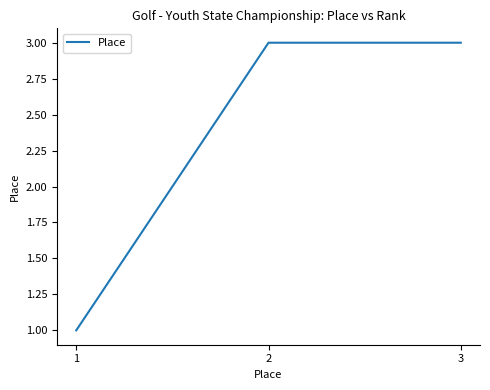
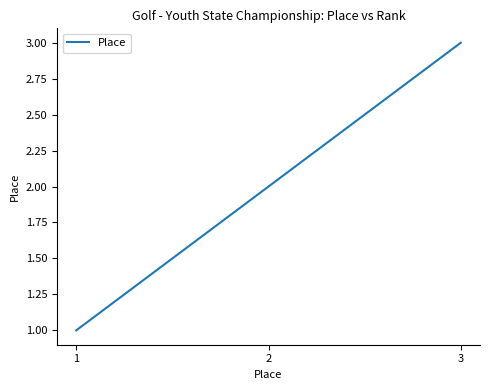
2: 3 -> 2
